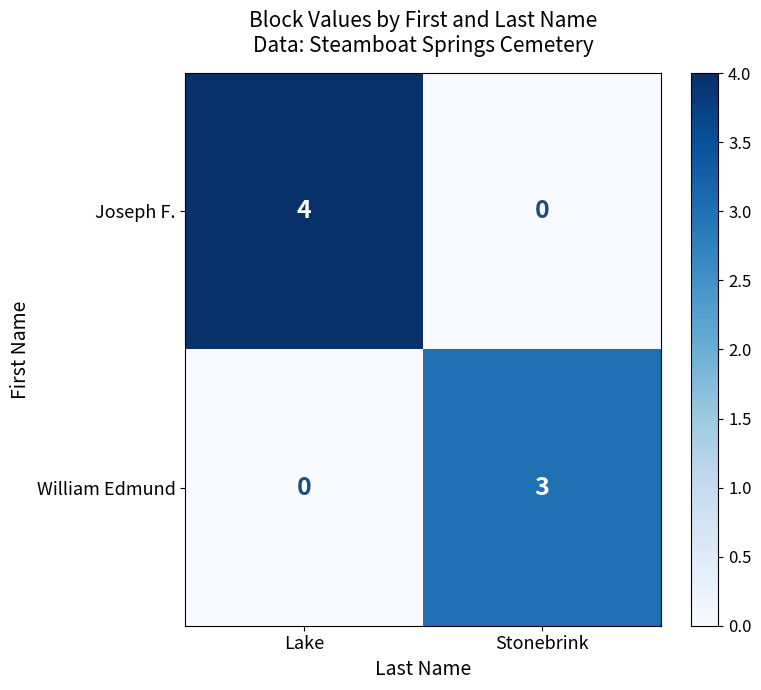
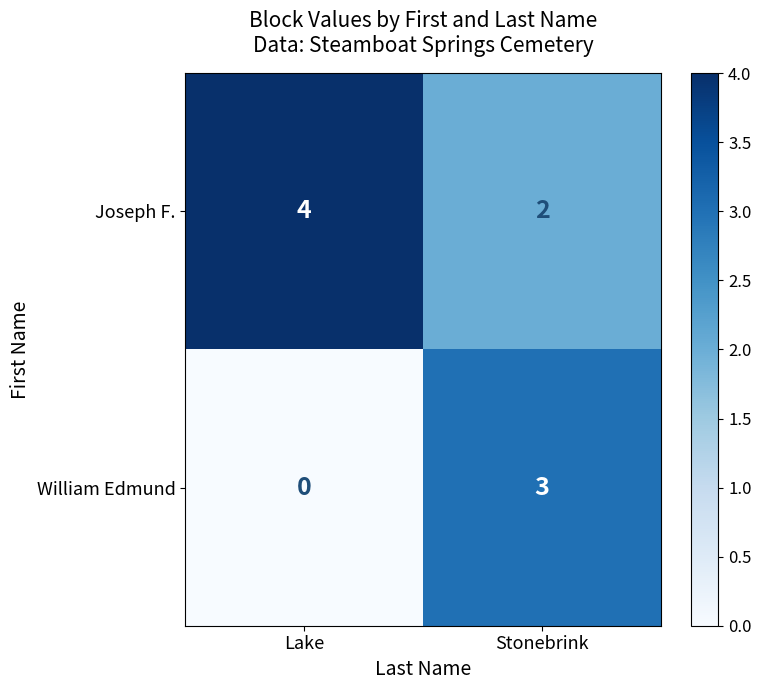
Joseph F., Stonebrink: 0 -> 2
